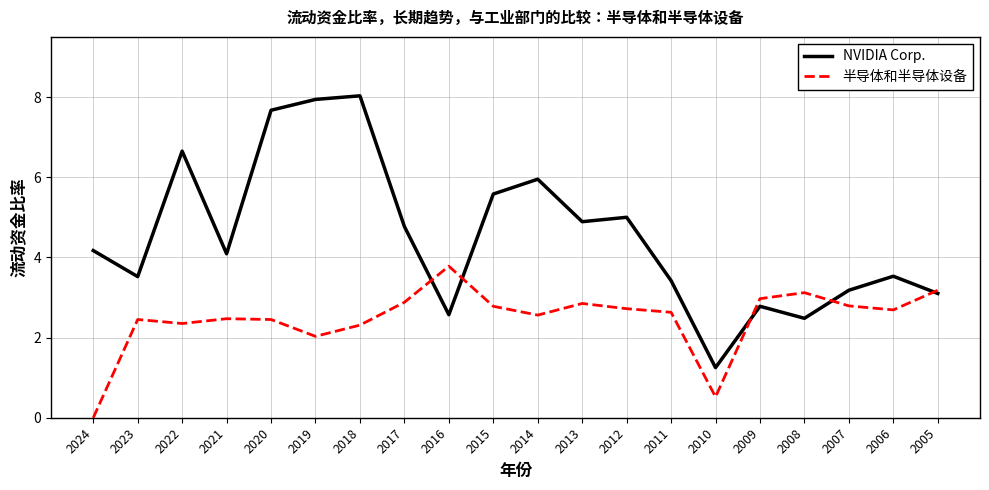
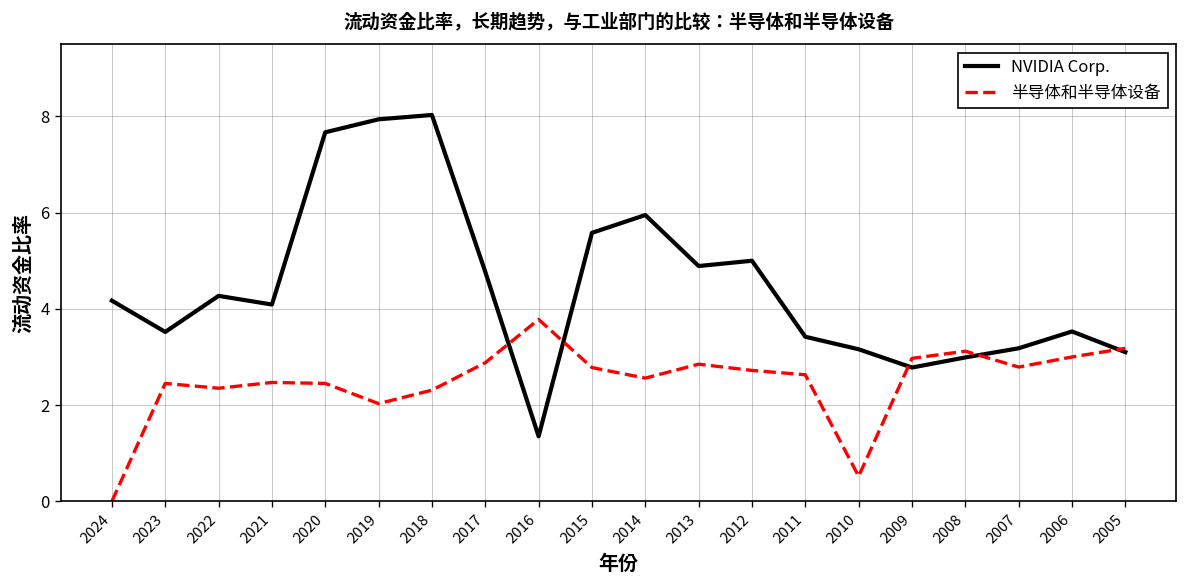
NVIDIA Corp., 2022: 6.7 -> 4.3
NVIDIA Corp., 2016: 2.6 -> 1.4
NVIDIA Corp., 2010: 1.3 -> 3.2
NVIDIA Corp., 2008: 2.5 -> 3.0
半导体和半导体设备, 2006: 2.7 -> 3.0
